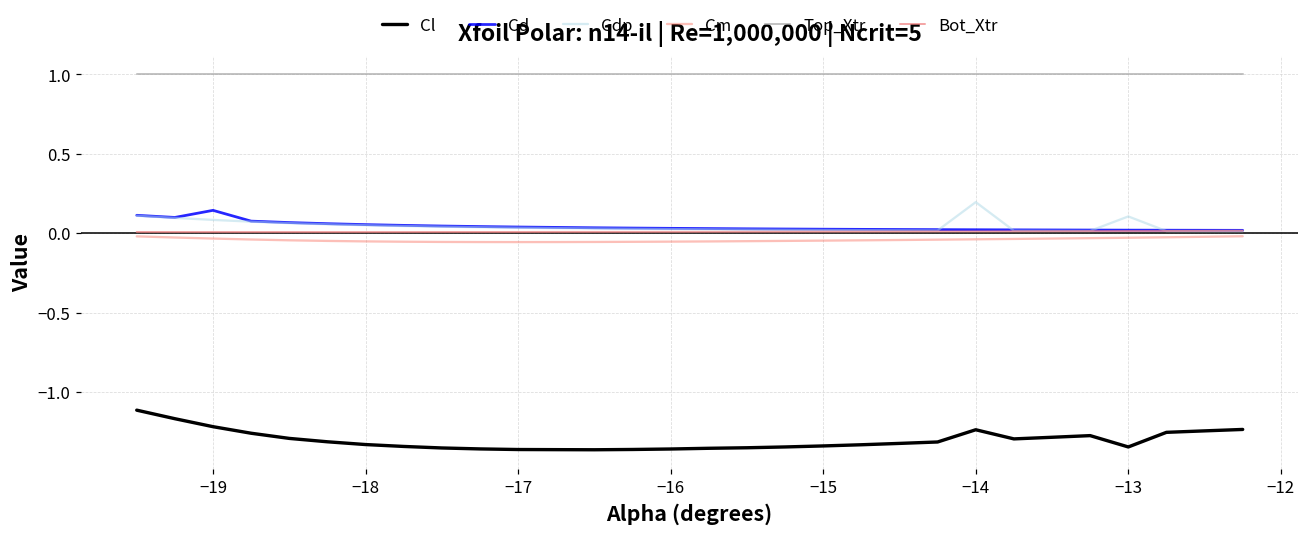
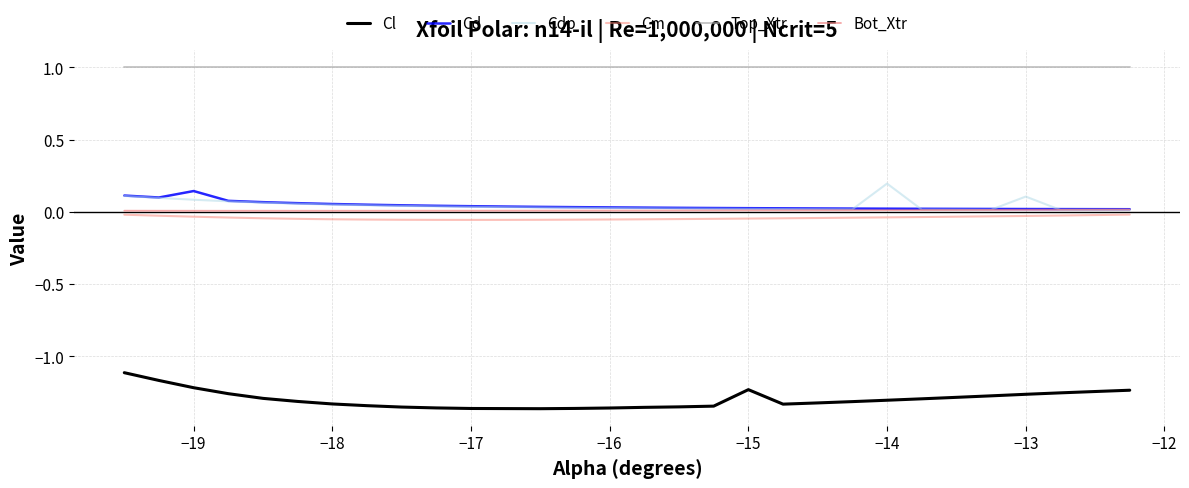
Cl, −15: -1.34 -> -1.23
Cl, −14: -1.24 -> -1.30
Cl, −13: -1.35 -> -1.26
